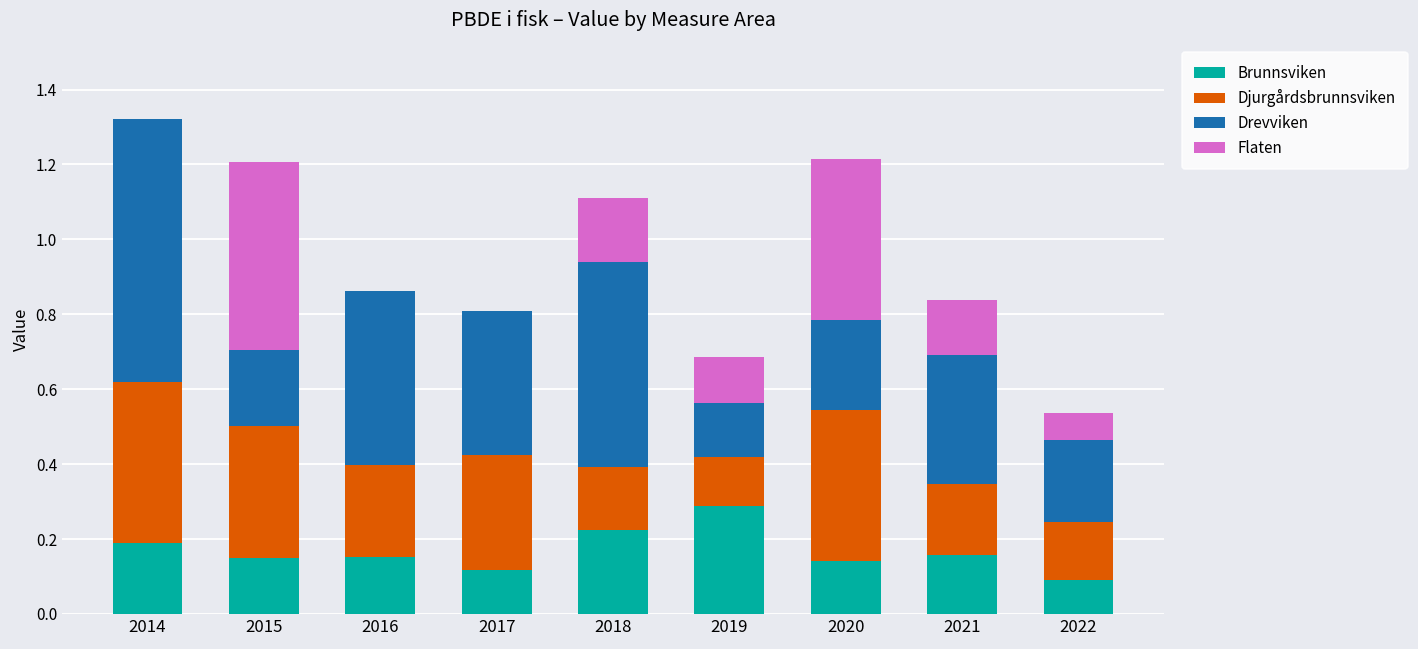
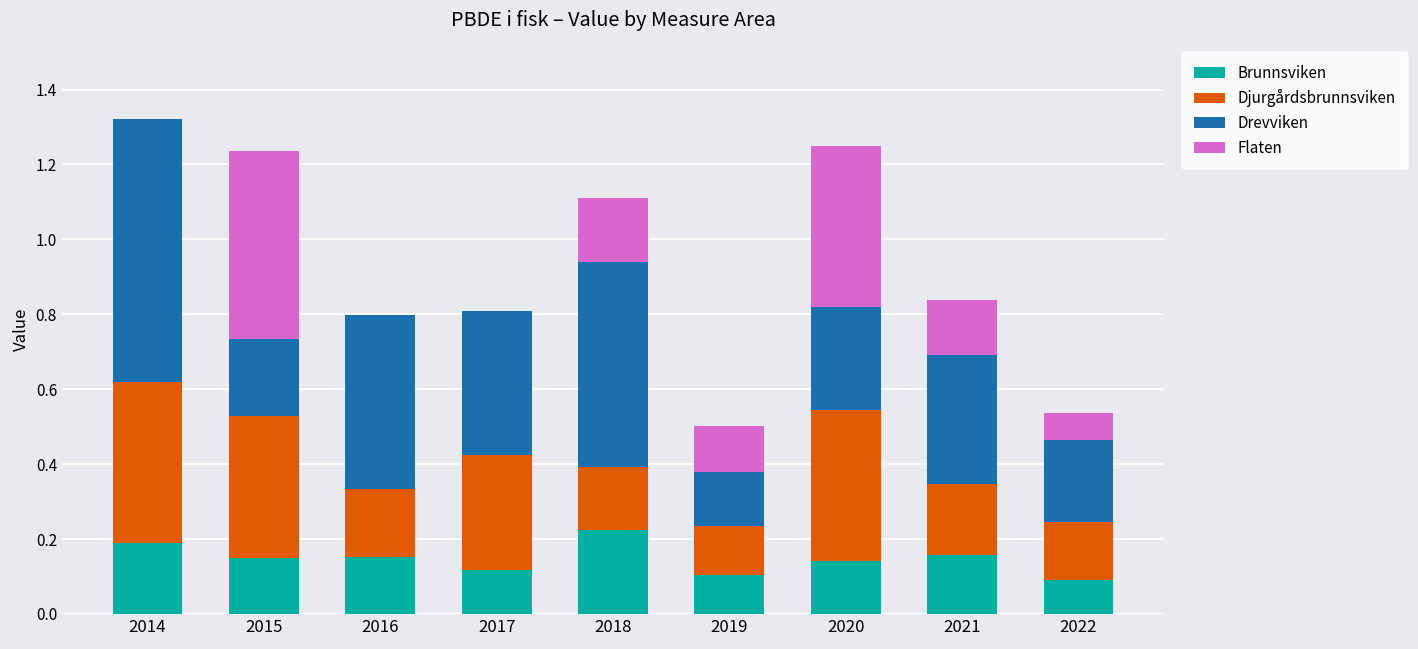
Djurgårdsbrunnsviken, 2015: 0.35 -> 0.38
Djurgårdsbrunnsviken, 2016: 0.25 -> 0.18
Brunnsviken, 2019: 0.29 -> 0.10
Drevviken, 2020: 0.24 -> 0.28
